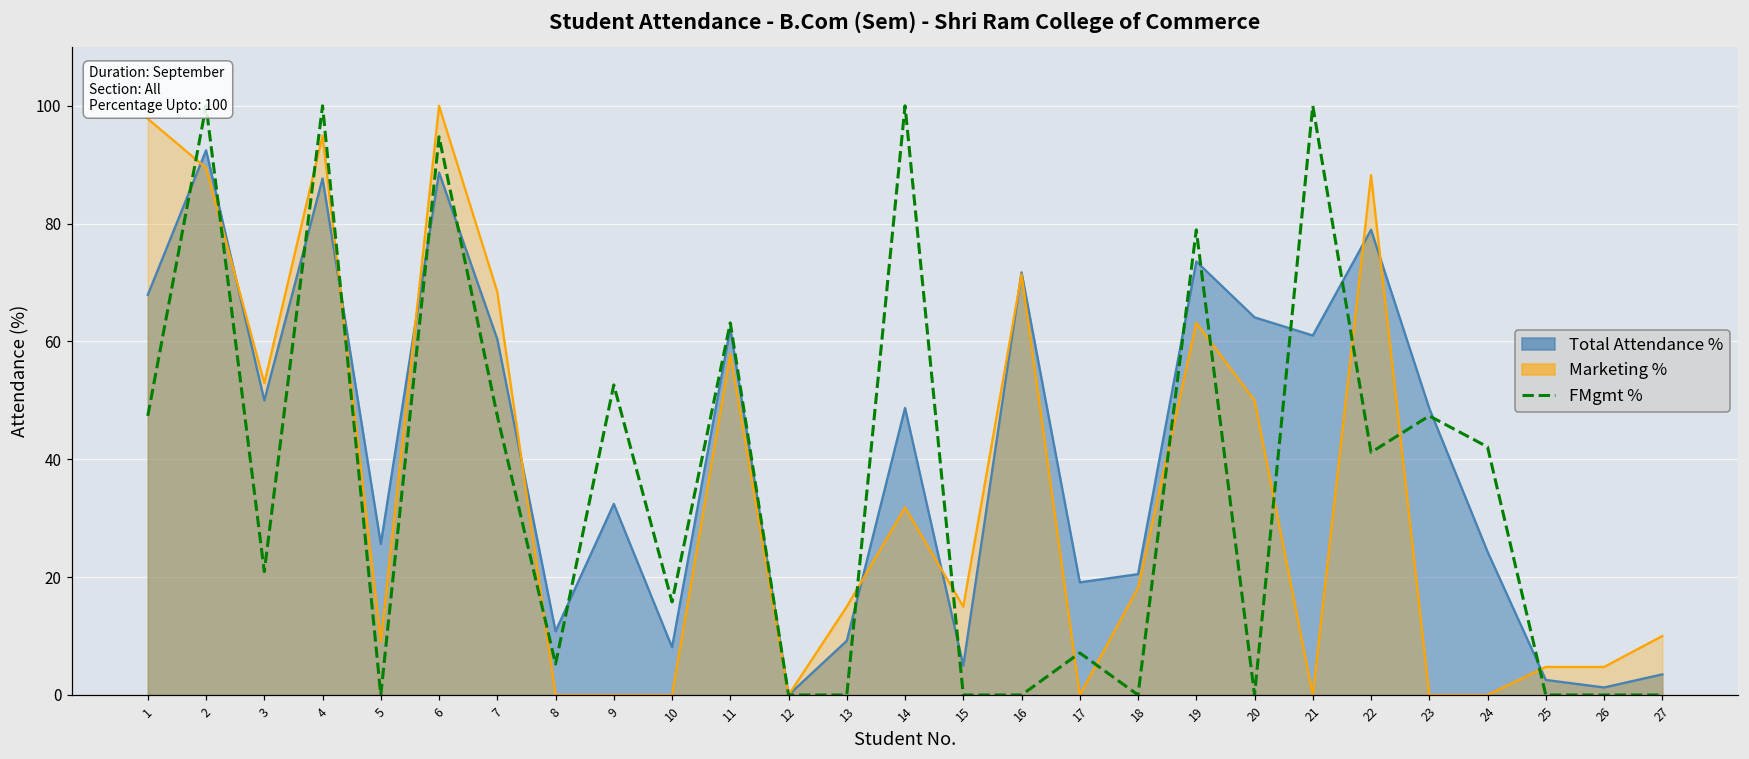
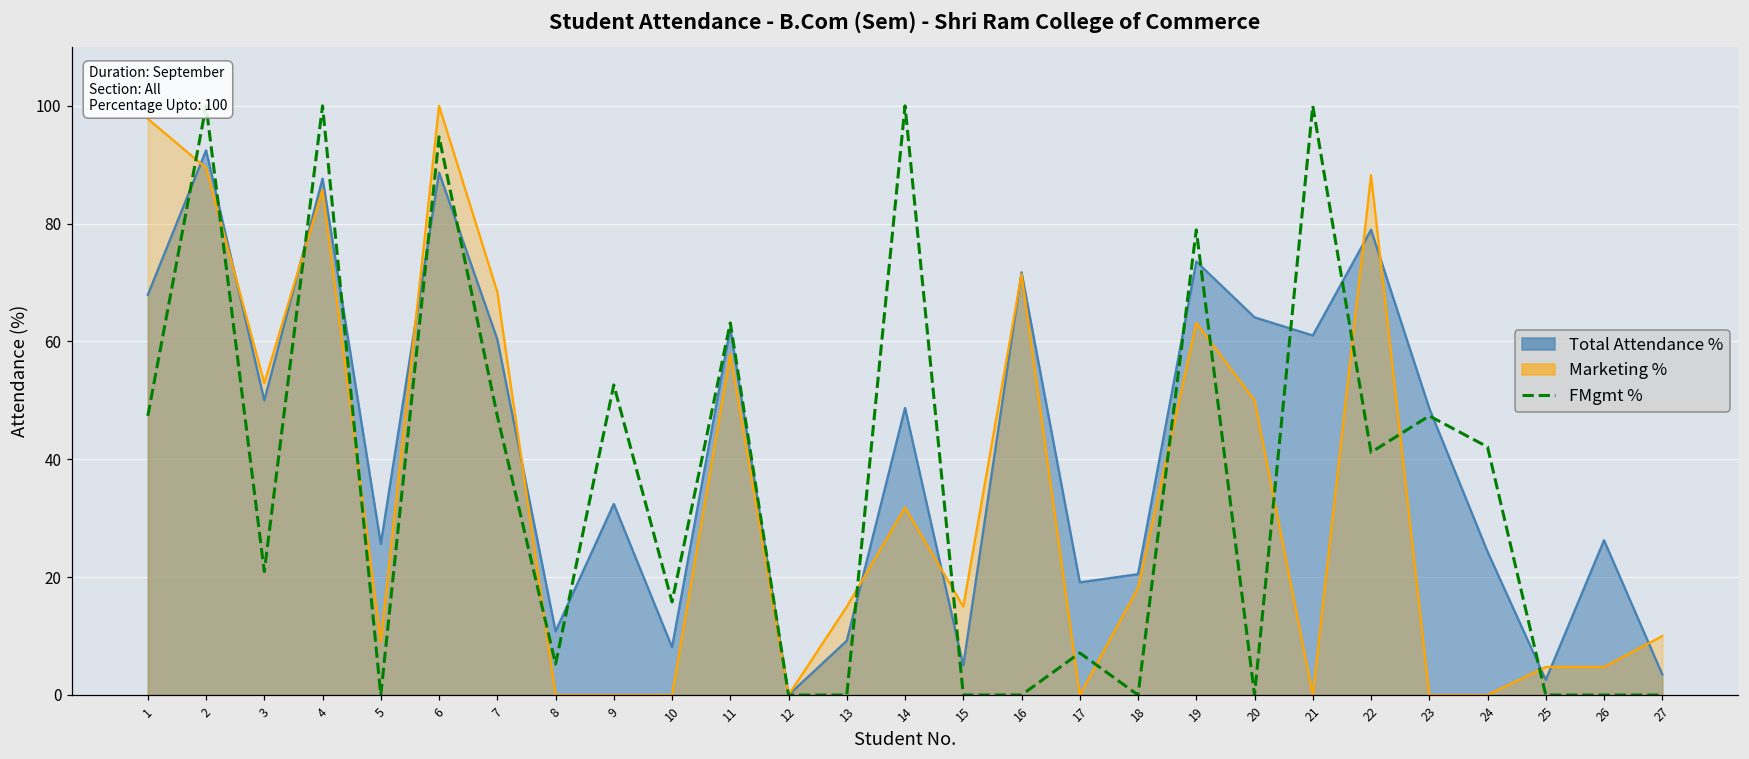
Marketing %, 4: 95 -> 86
Total Attendance %, 26: 1 -> 26
